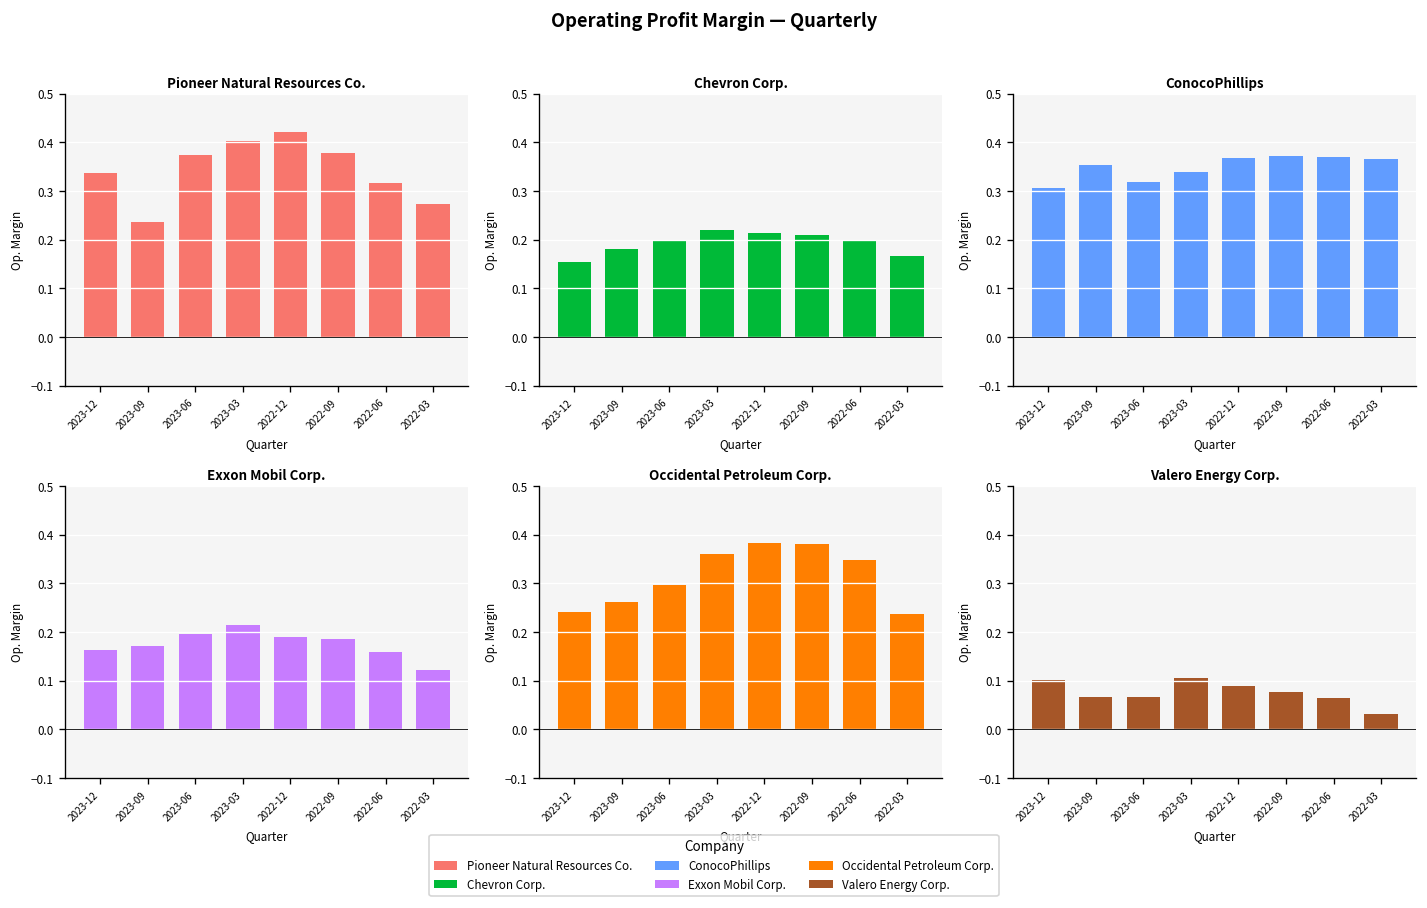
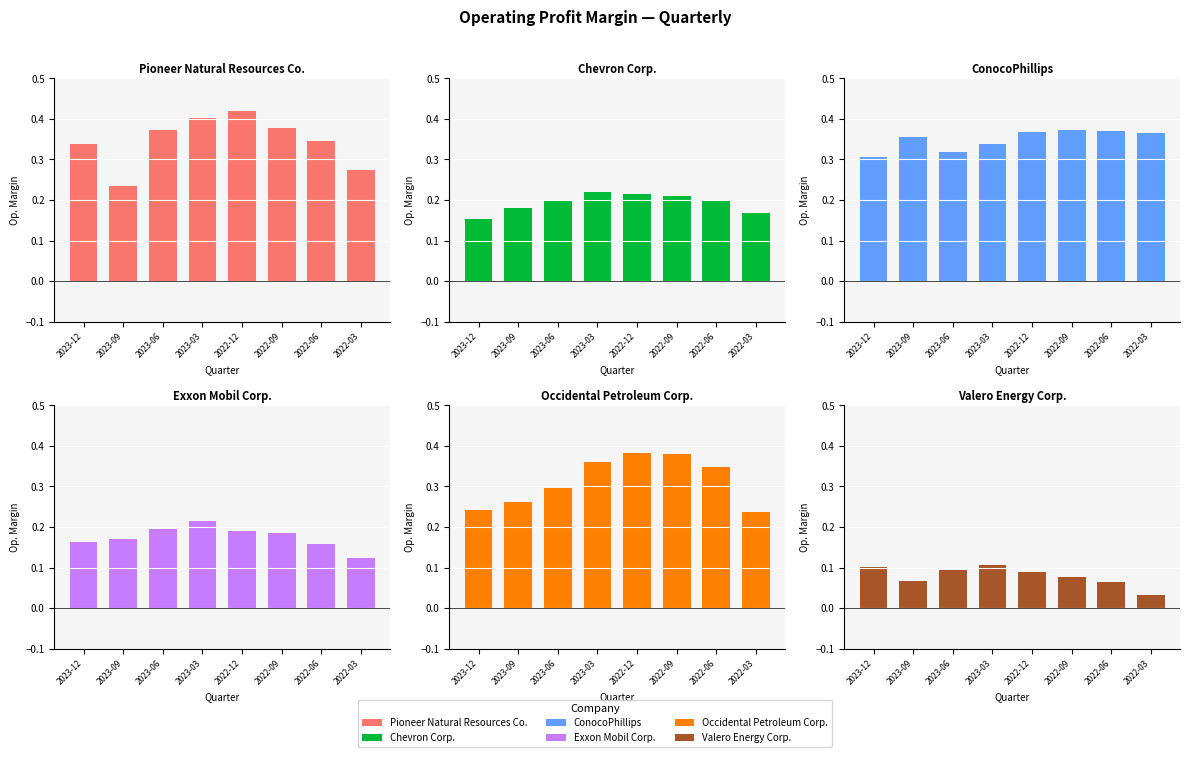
Pioneer Natural Resources Co., 2022-06: 0.32 -> 0.35
Valero Energy Corp., 2023-06: 0.07 -> 0.09
